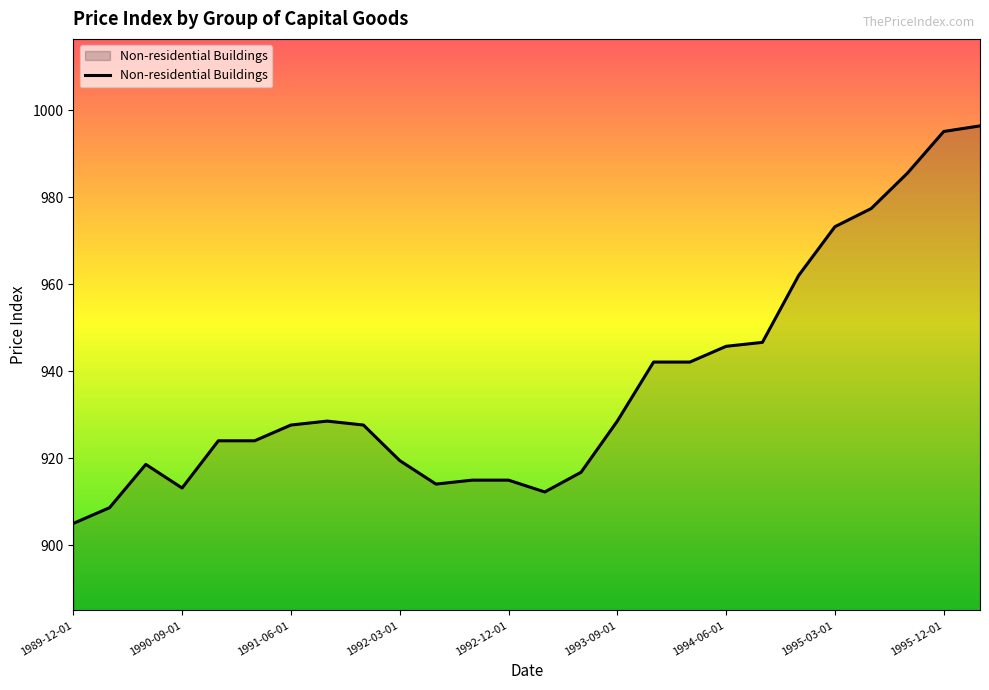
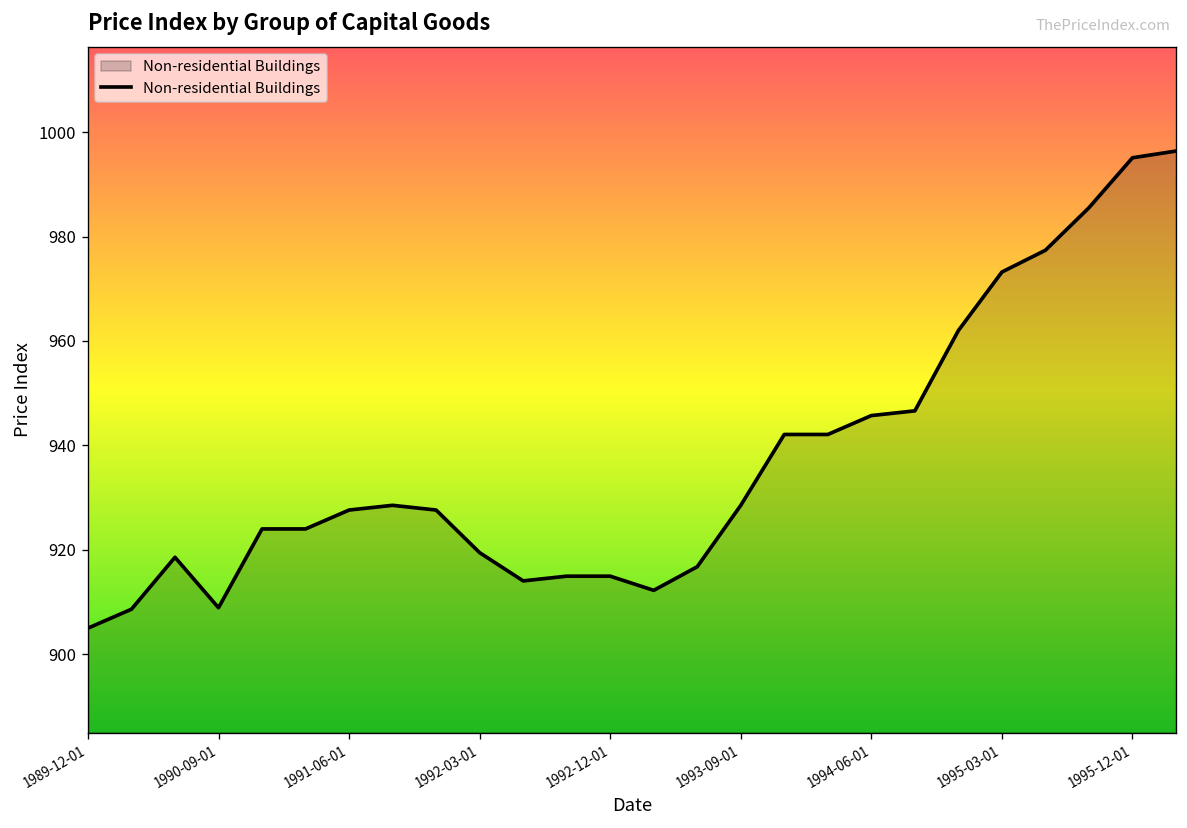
1990-09-01: 913 -> 909
